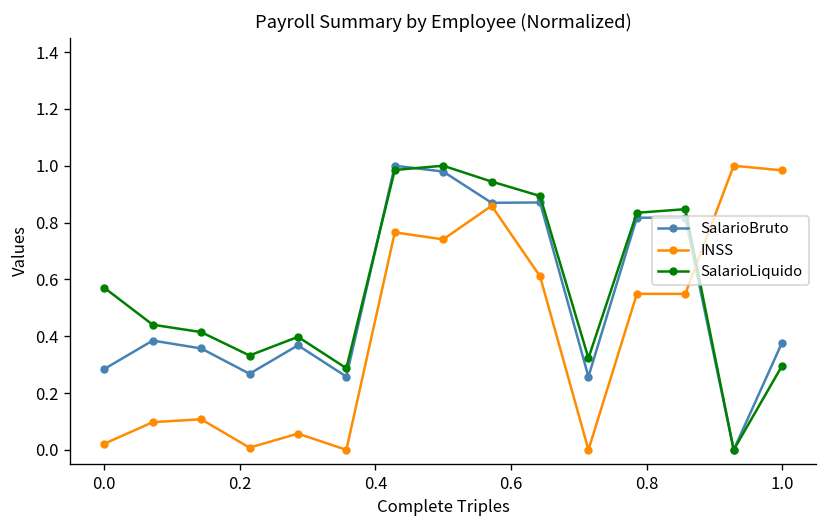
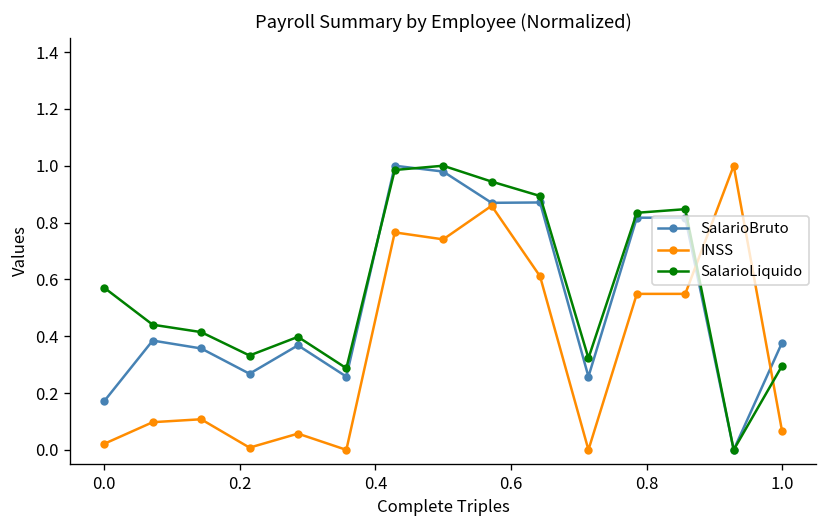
SalarioBruto, 0.0: 0.28 -> 0.17
INSS, 1.0: 0.98 -> 0.06
